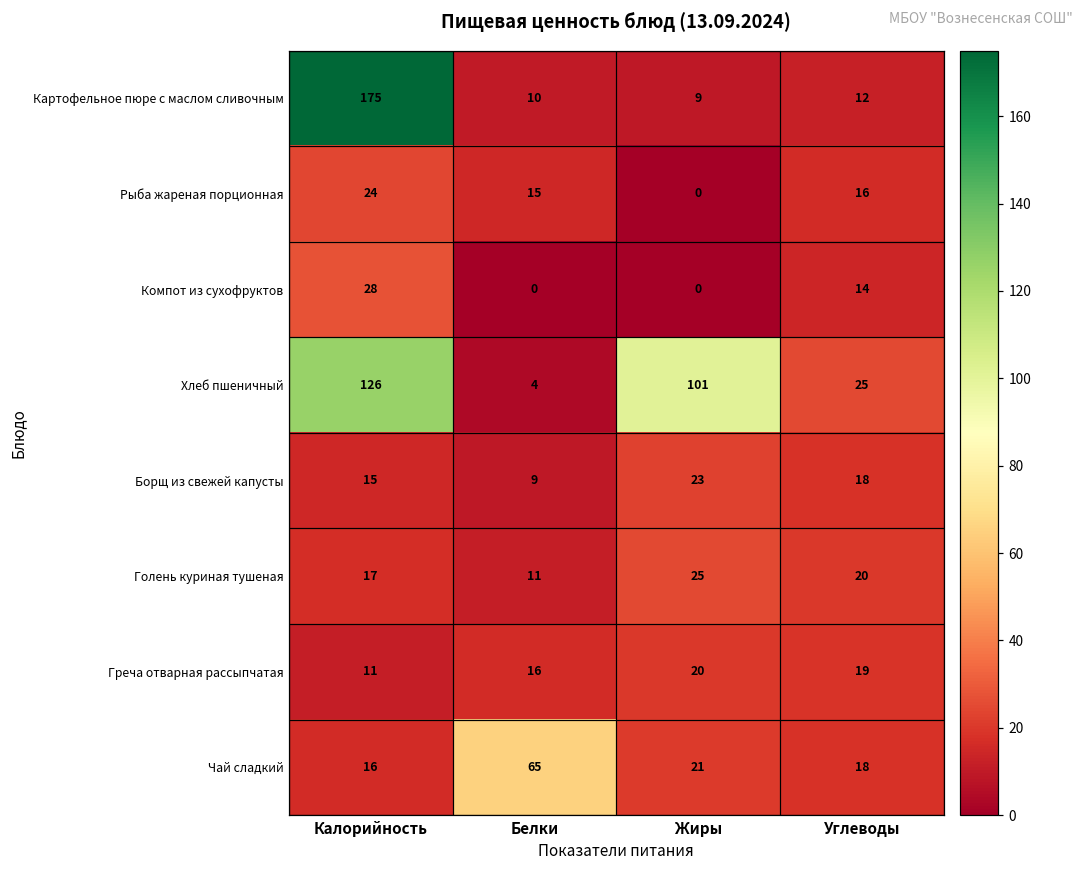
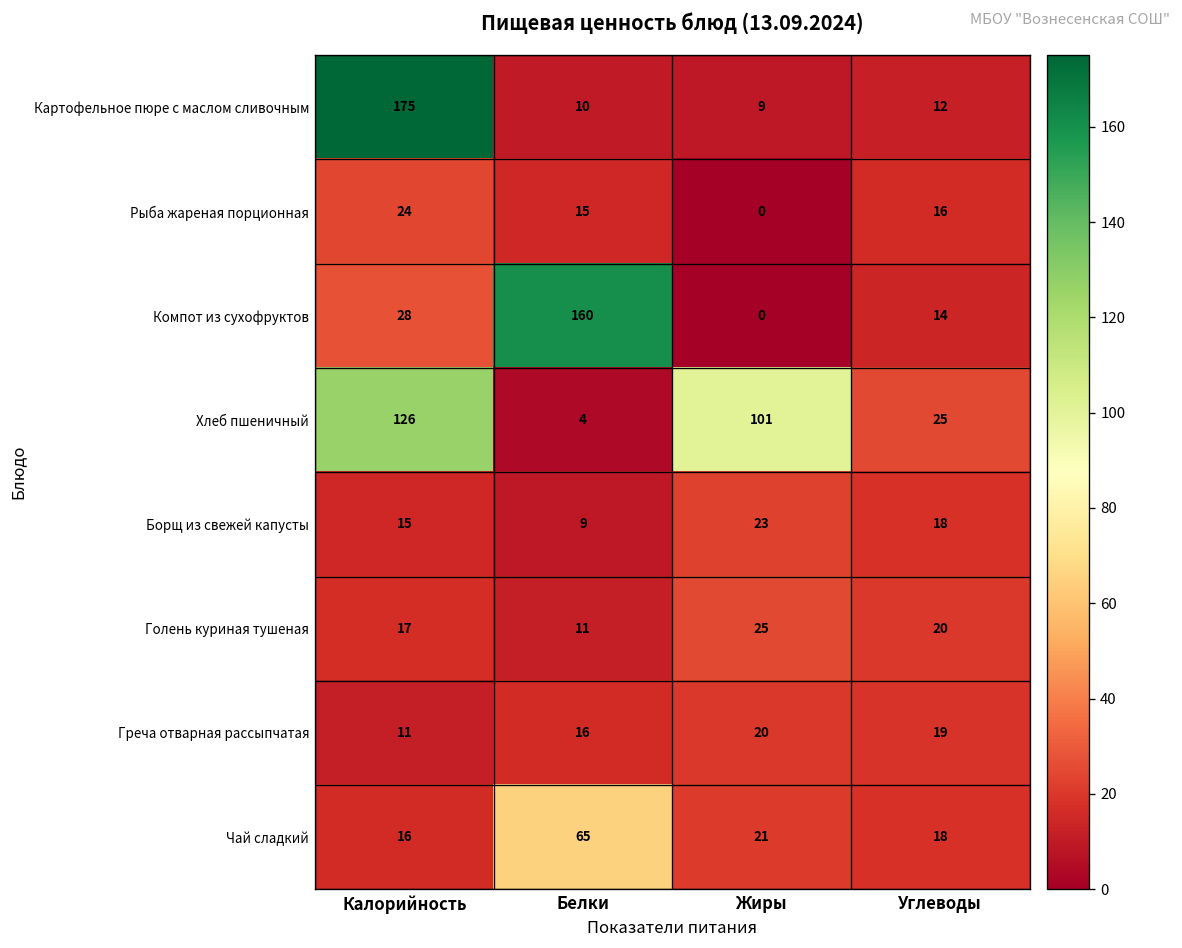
Компот из сухофруктов, Белки: 0 -> 160
